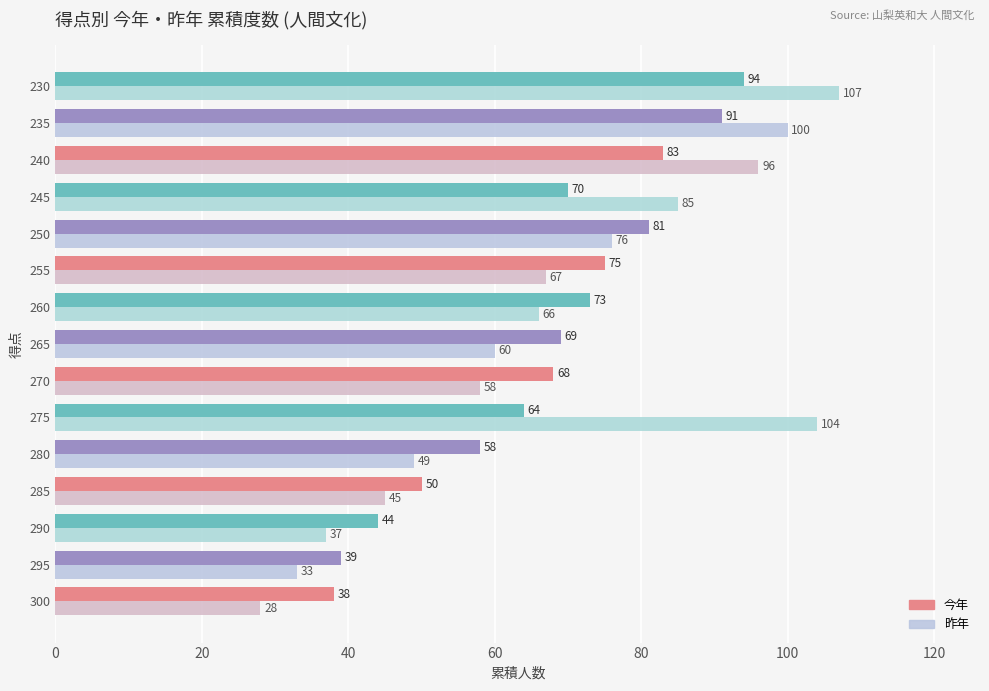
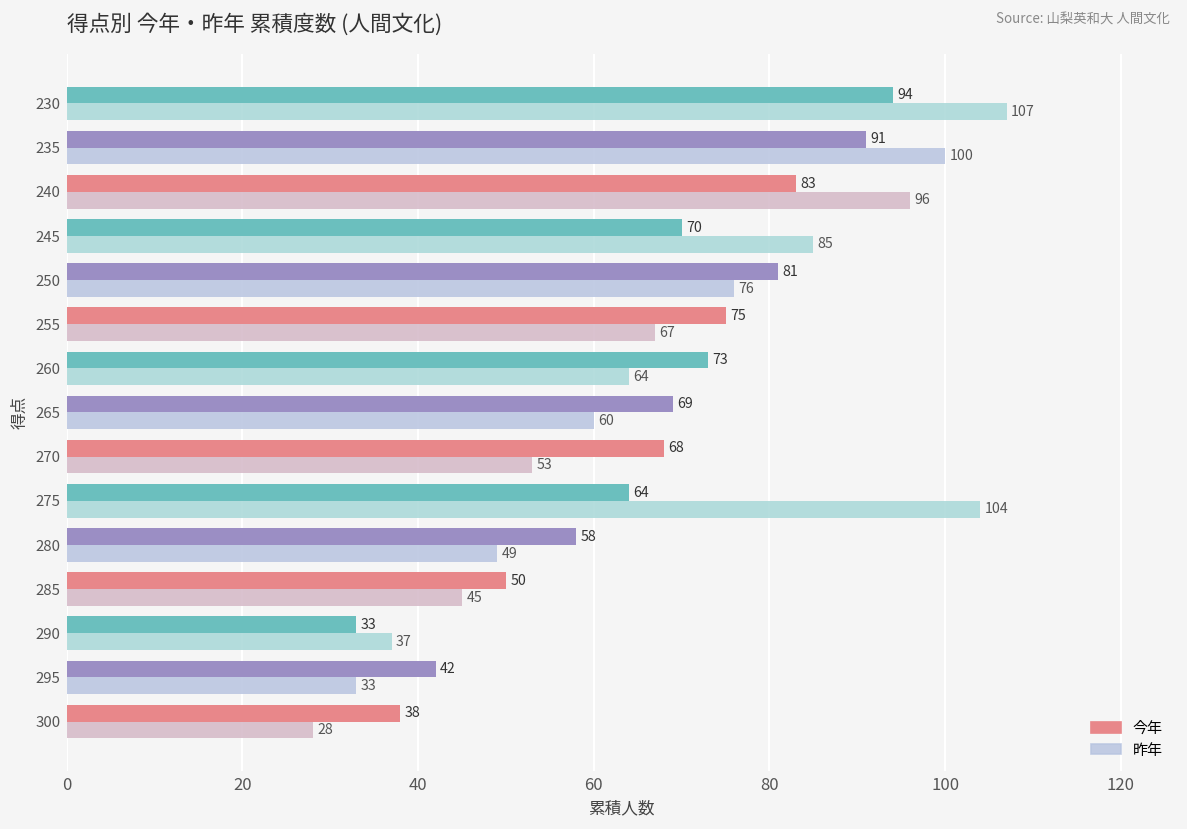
昨年, 260: 66 -> 64
昨年, 270: 58 -> 53
今年, 290: 44 -> 33
今年, 295: 39 -> 42
